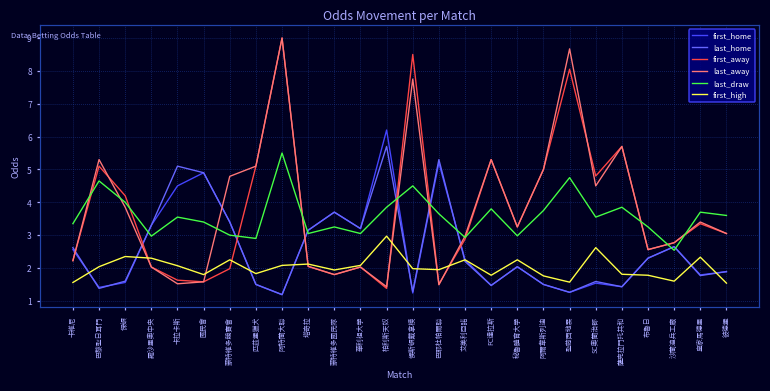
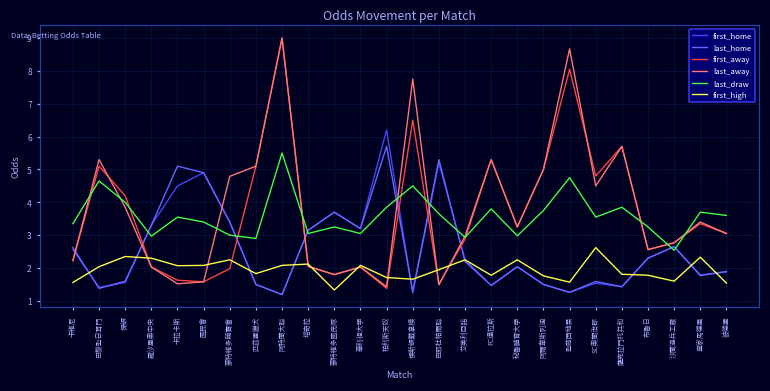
first_high, 國民會: 1.8 -> 2.1
first_high, 蒙特維多國民隊: 1.9 -> 1.3
first_high, 柏利斯天奴: 3.0 -> 1.7
first_away, 侯斯頓戴拿模: 8.5 -> 6.5
first_high, 侯斯頓戴拿模: 2.0 -> 1.7
